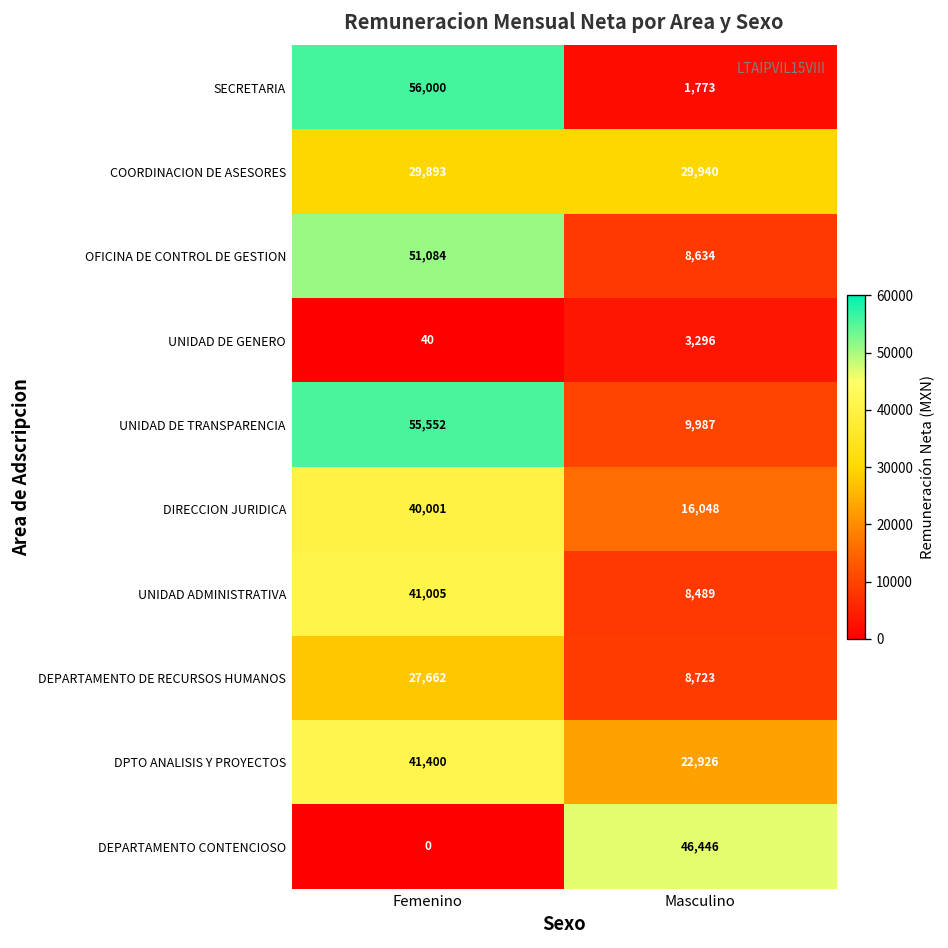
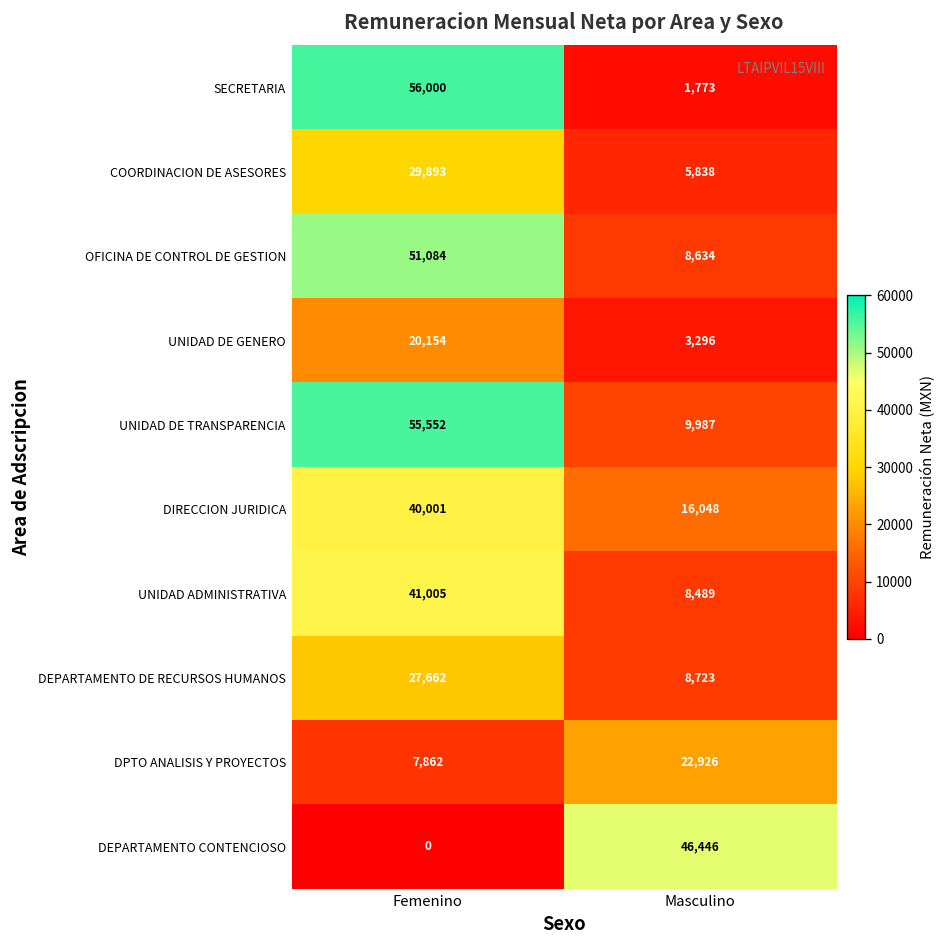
COORDINACION DE ASESORES, Masculino: 29,940 -> 5,838
UNIDAD DE GENERO, Femenino: 40 -> 20,154
DPTO ANALISIS Y PROYECTOS, Femenino: 41,400 -> 7,862
